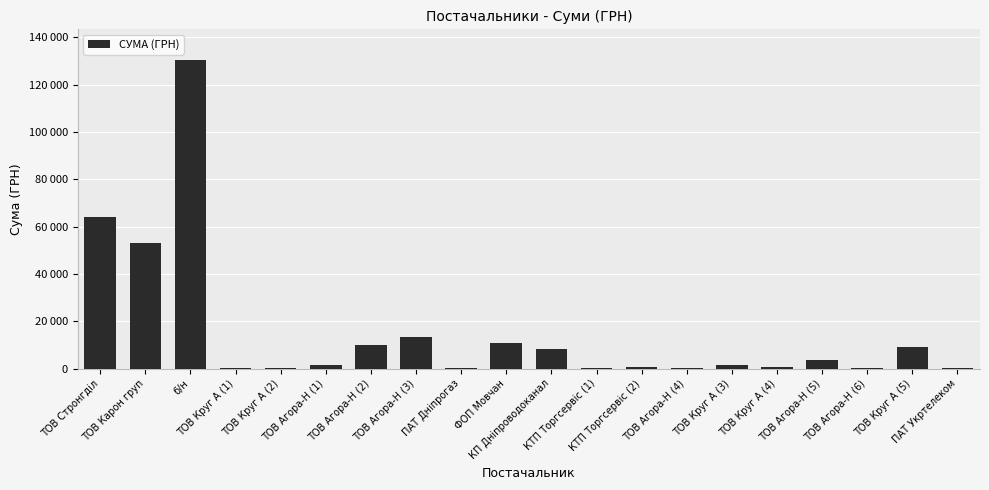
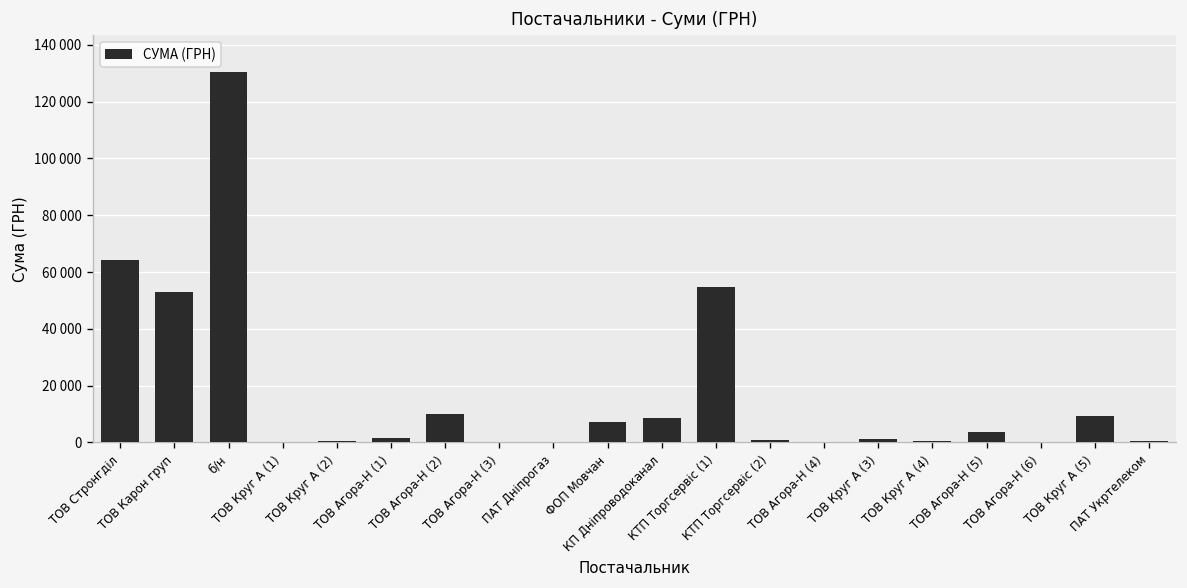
ТОВ Агора-Н (3): 13000 -> 0
ФОП Мовчан: 11000 -> 7000
КТП Торгсервіс (1): 0 -> 55000
